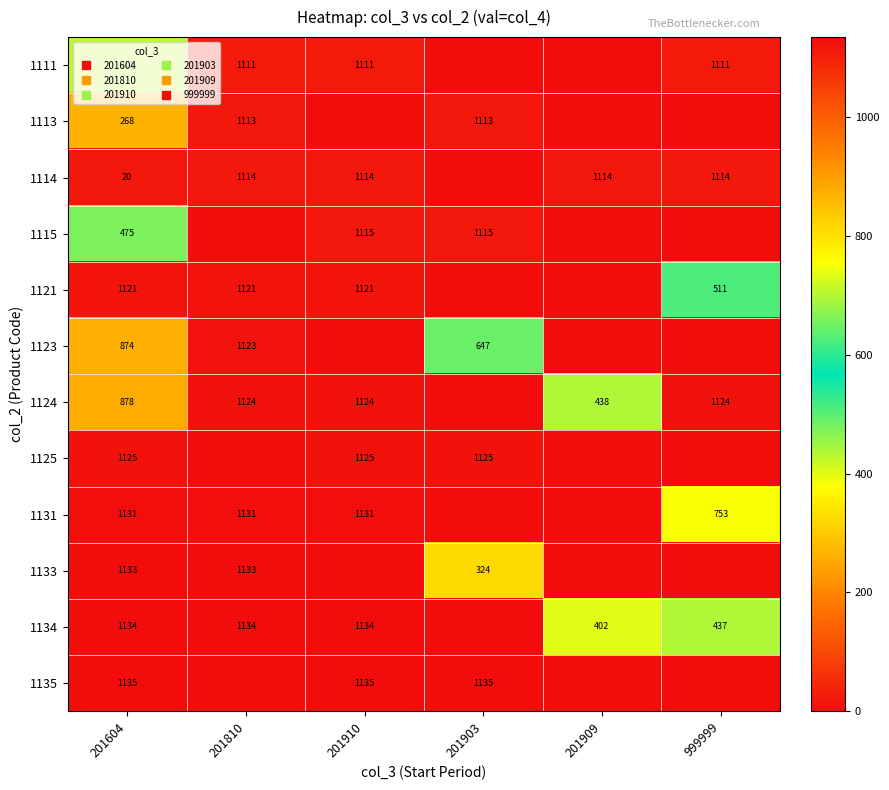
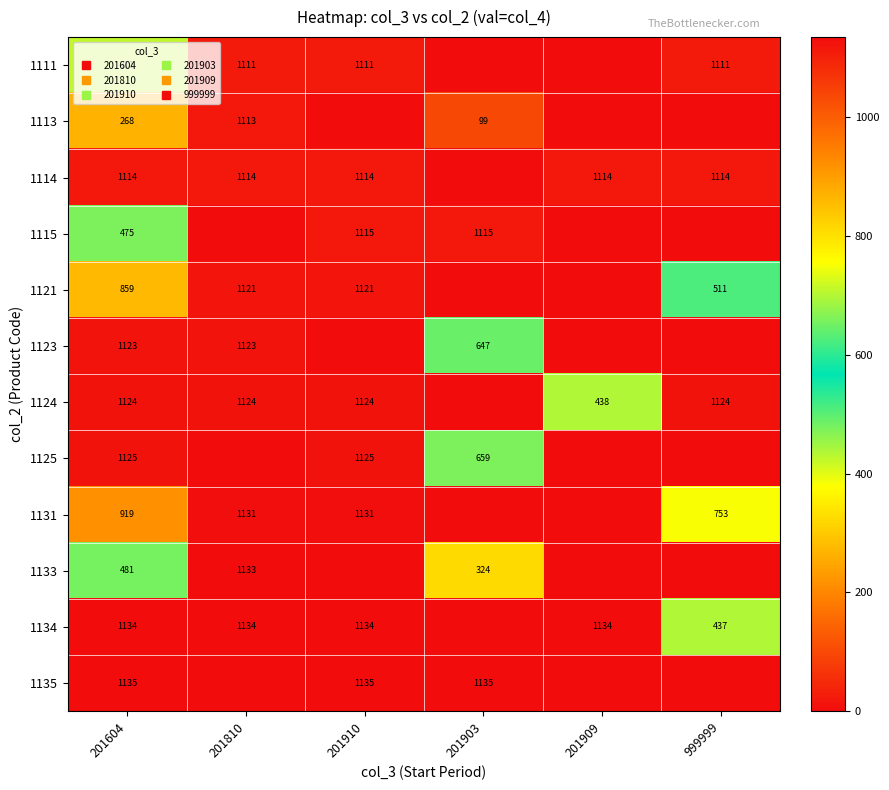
1113, 201903: 1113 -> 99
1114, 201604: 20 -> 1114
1121, 201604: 1121 -> 859
1123, 201604: 874 -> 1123
1124, 201604: 878 -> 1124
1125, 201903: 1125 -> 659
1131, 201604: 1131 -> 919
1133, 201604: 1133 -> 481
1134, 201909: 402 -> 1134
